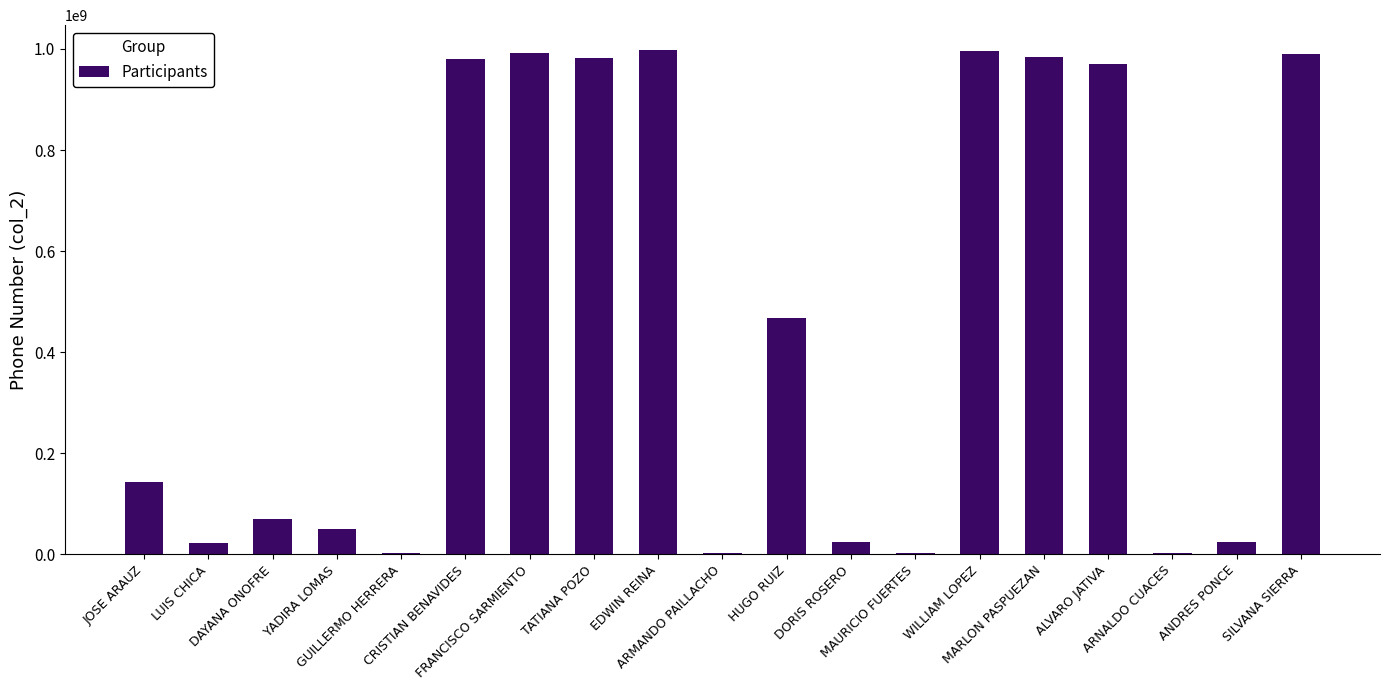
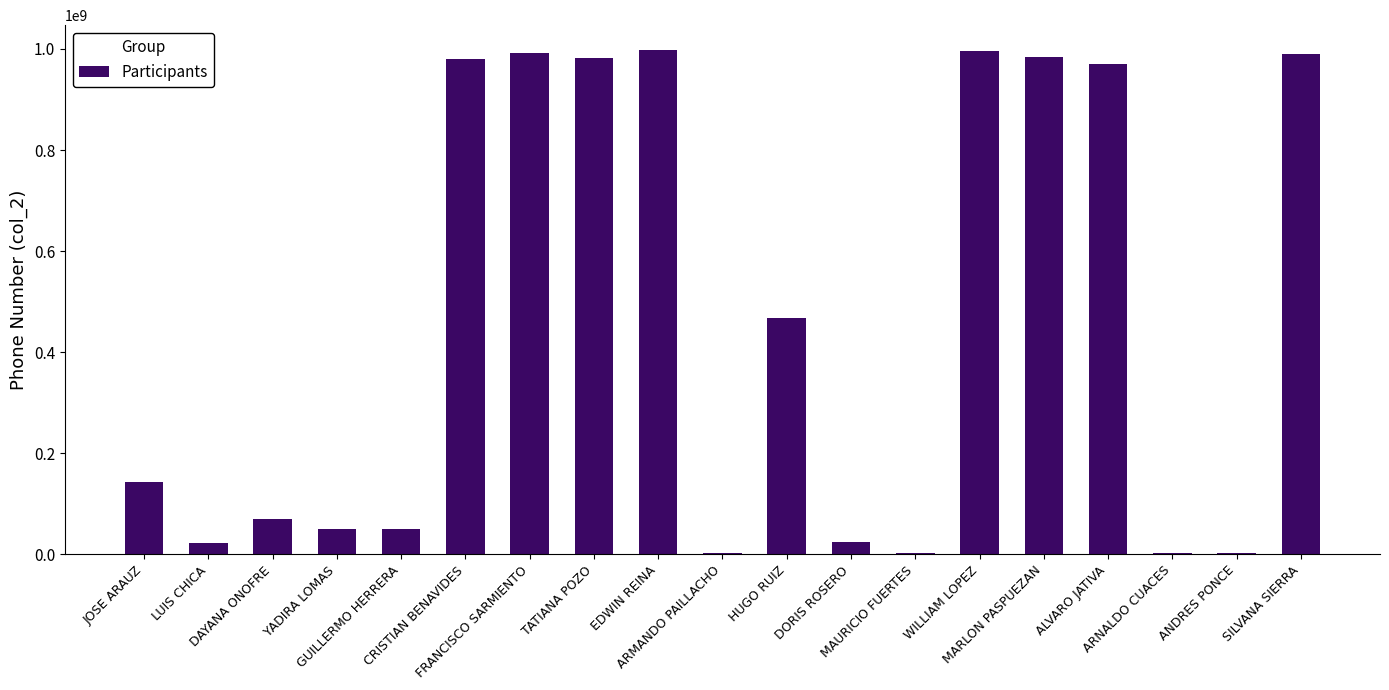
GUILLERMO HERRERA: 0 -> 50000000
ANDRES PONCE: 20000000 -> 0
